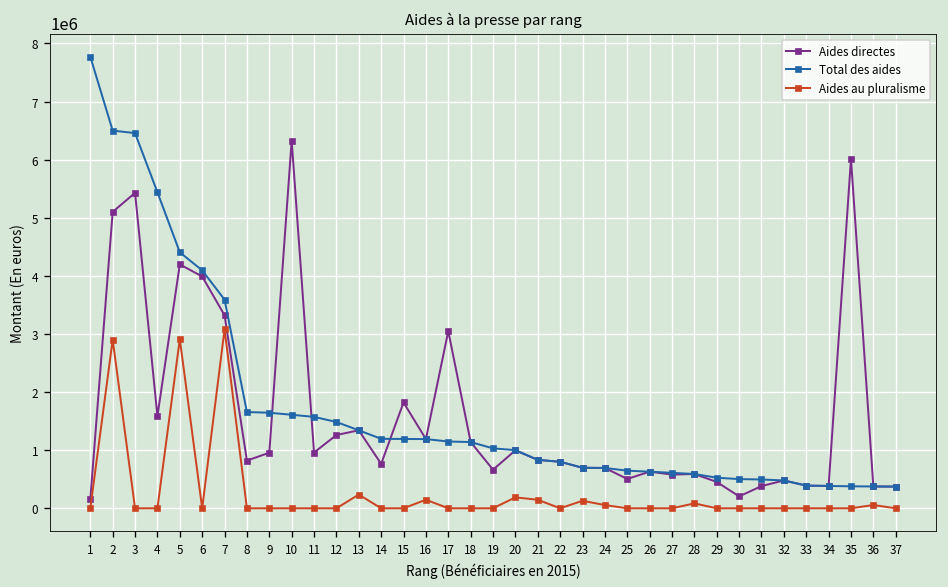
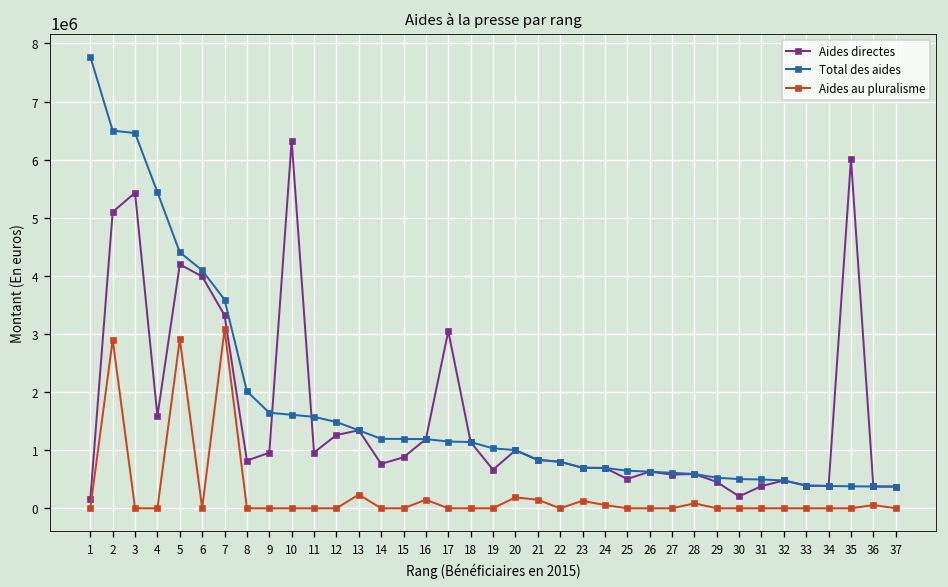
Total des aides, 8: 1700000 -> 2000000
Aides directes, 15: 1800000 -> 900000
